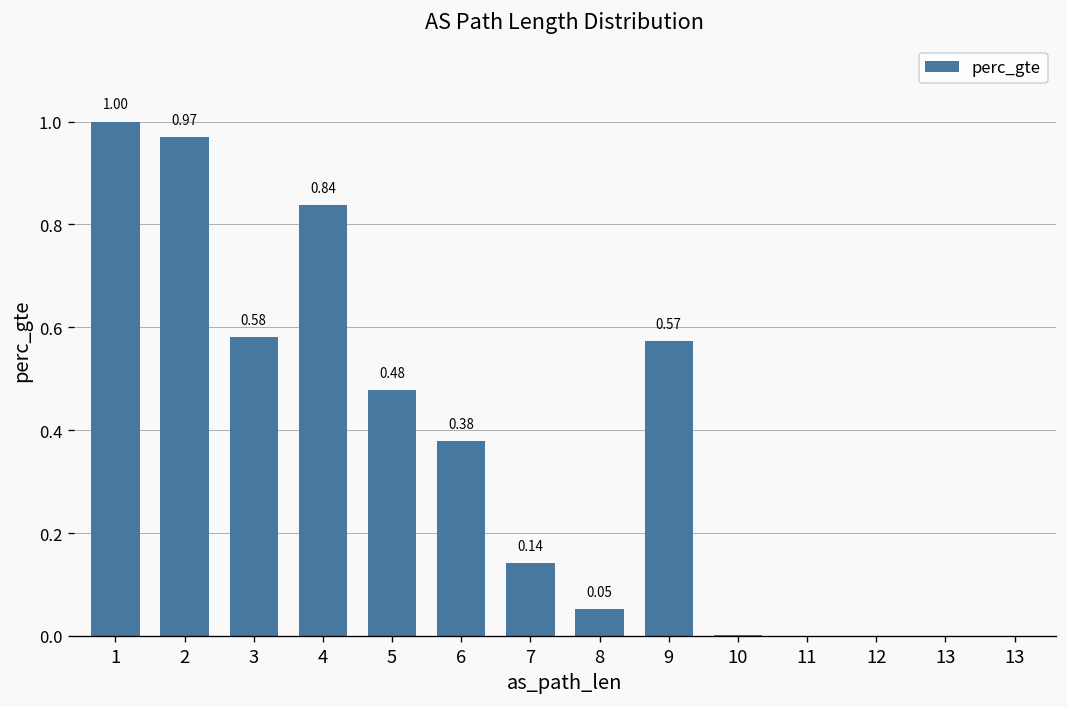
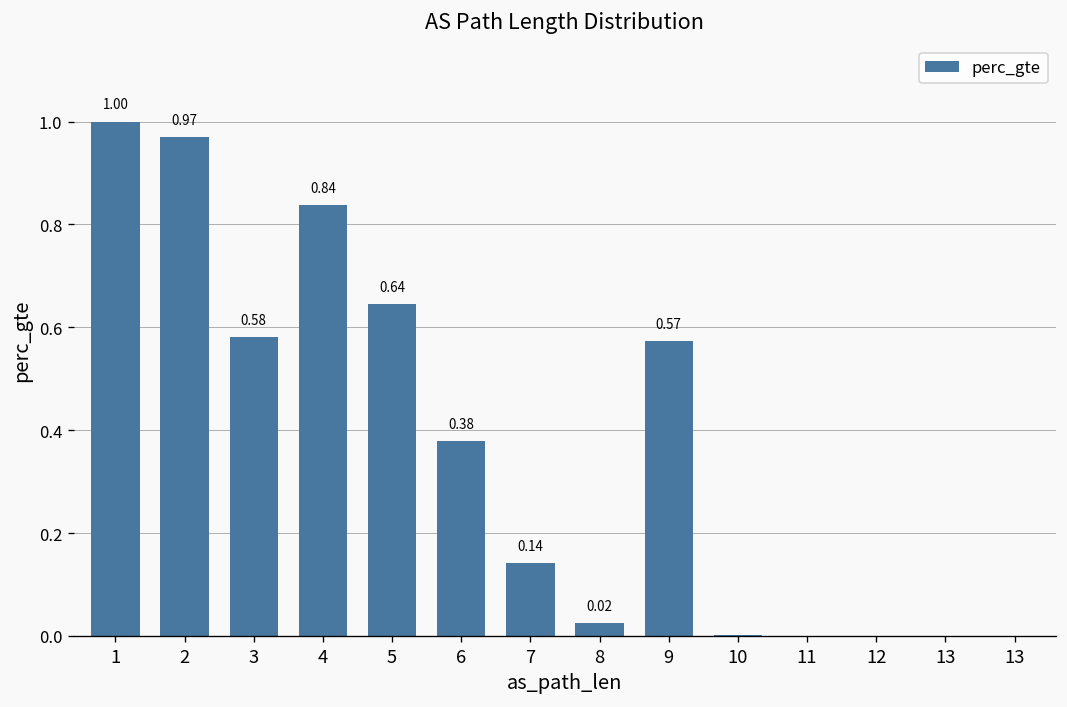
5: 0.48 -> 0.64
8: 0.05 -> 0.02
